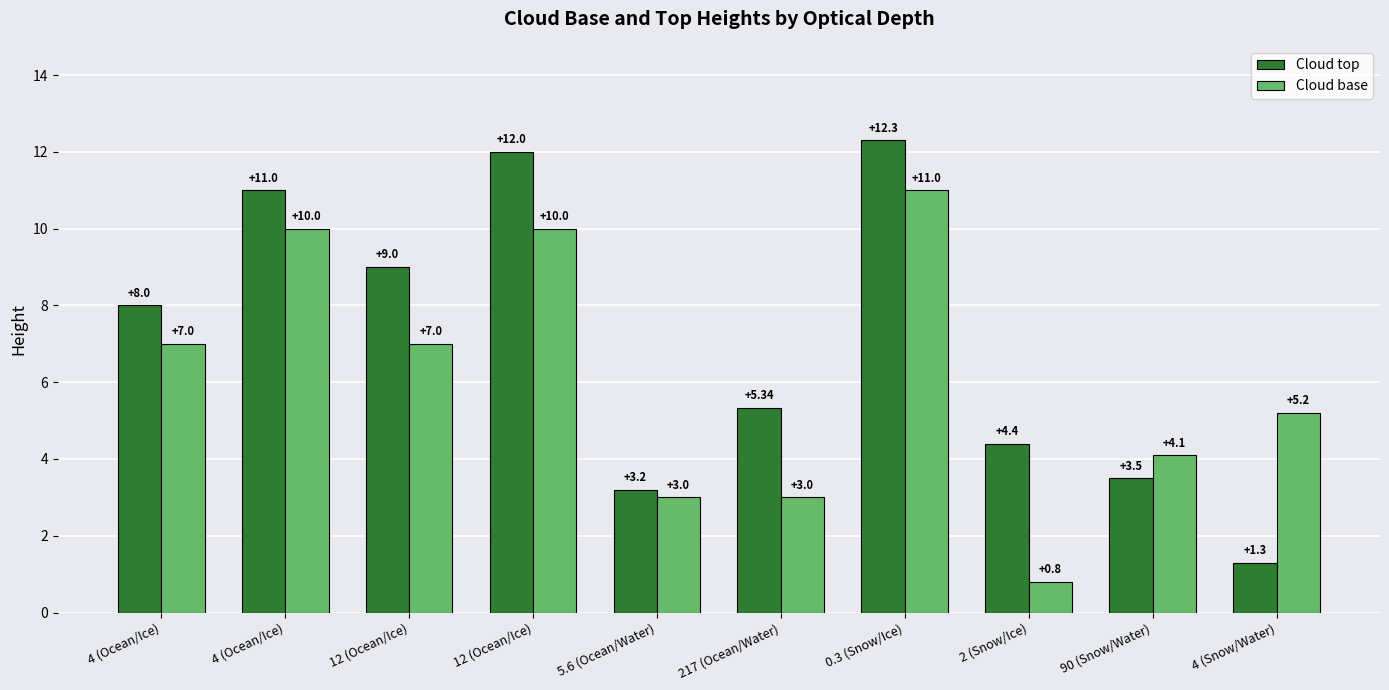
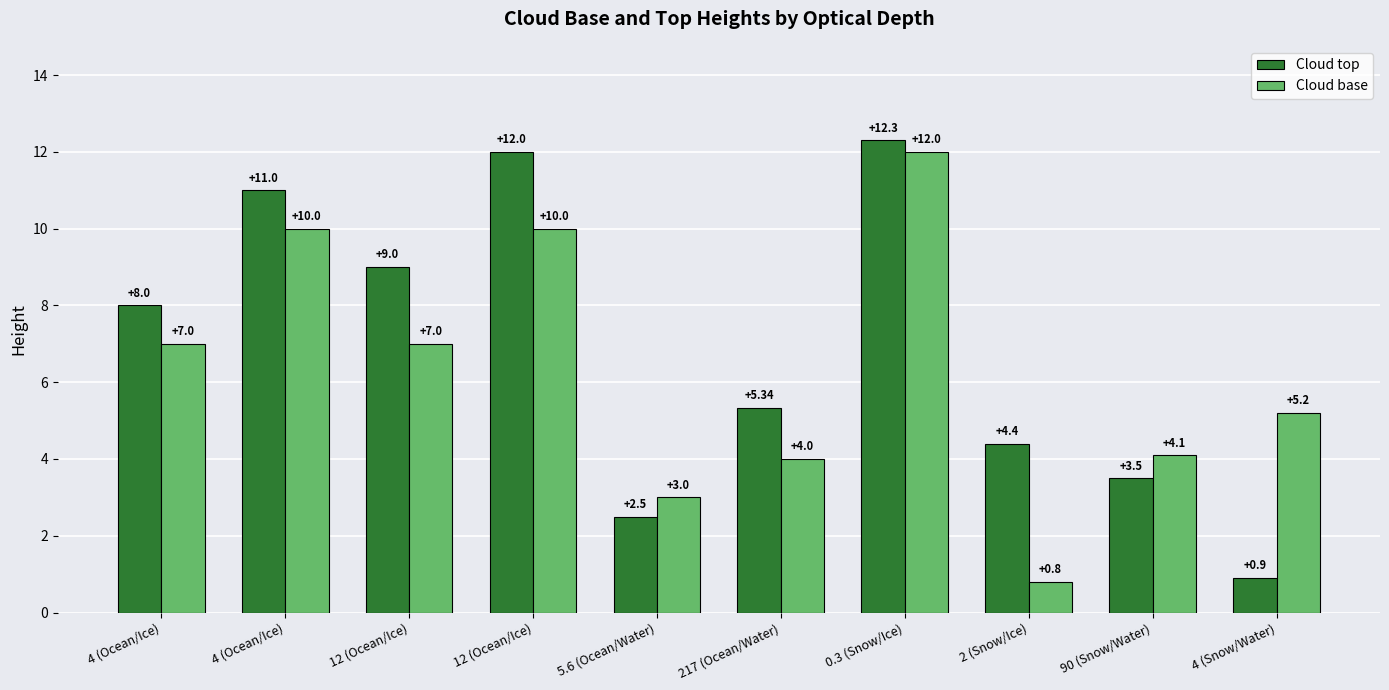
Cloud top, 5.6 (Ocean/Water): +3.2 -> +2.5
Cloud base, 217 (Ocean/Water): +3.0 -> +4.0
Cloud base, 0.3 (Snow/Ice): +11.0 -> +12.0
Cloud top, 4 (Snow/Water): +1.3 -> +0.9
